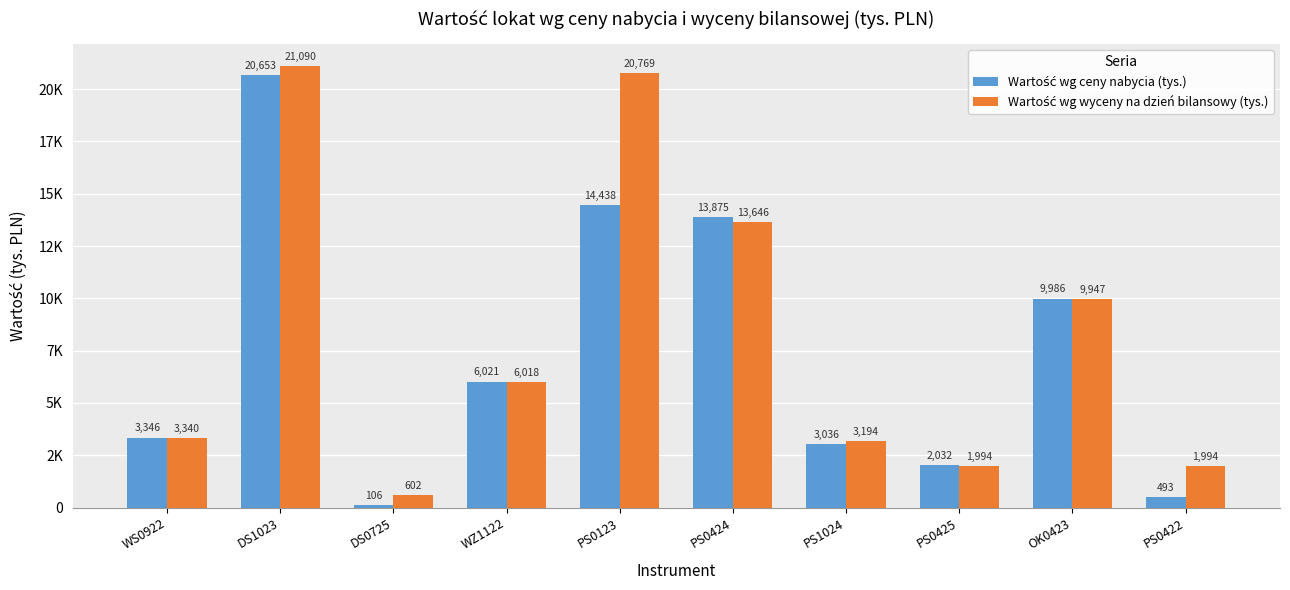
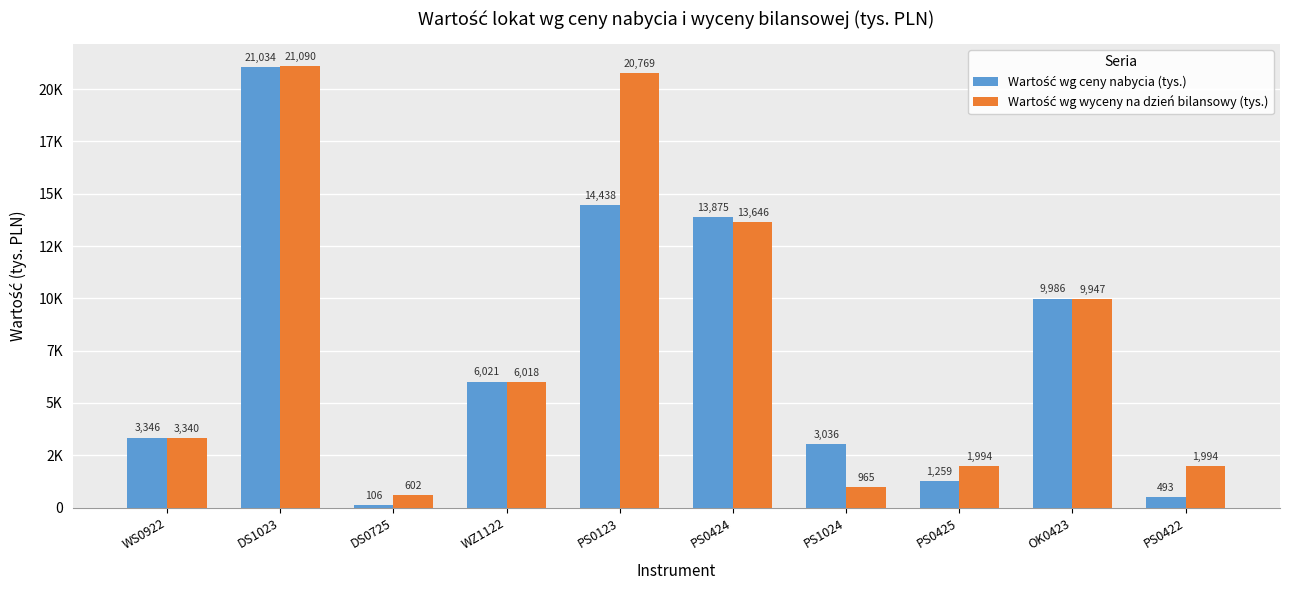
Wartość wg ceny nabycia (tys.), DS1023: 20,653 -> 21,034
Wartość wg wyceny na dzień bilansowy (tys.), PS1024: 3,194 -> 965
Wartość wg ceny nabycia (tys.), PS0425: 2,032 -> 1,259
